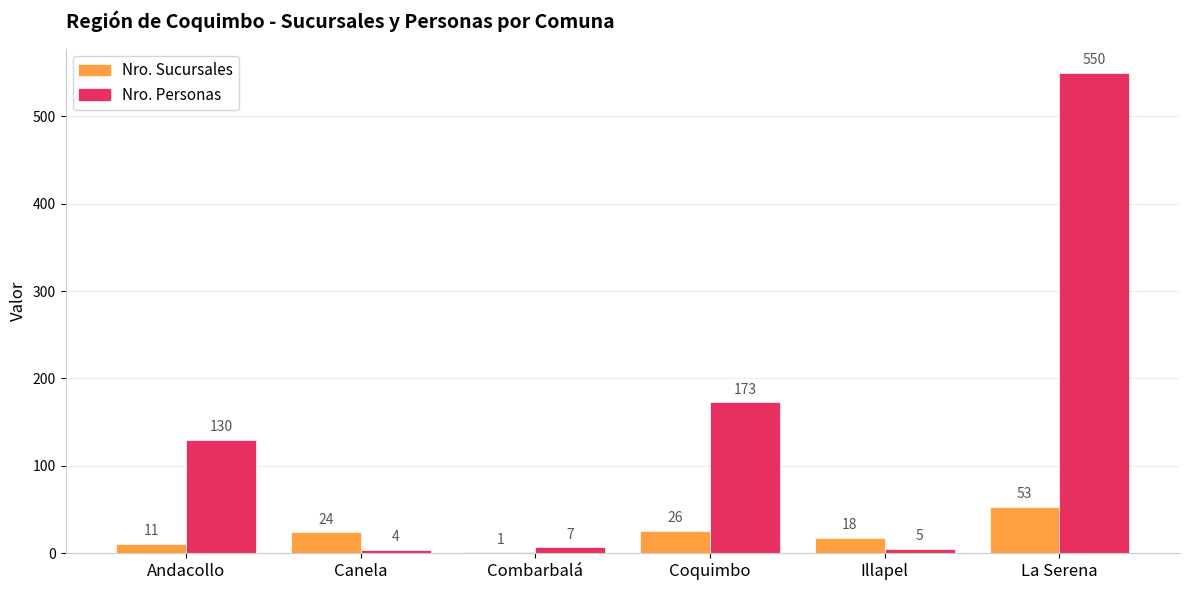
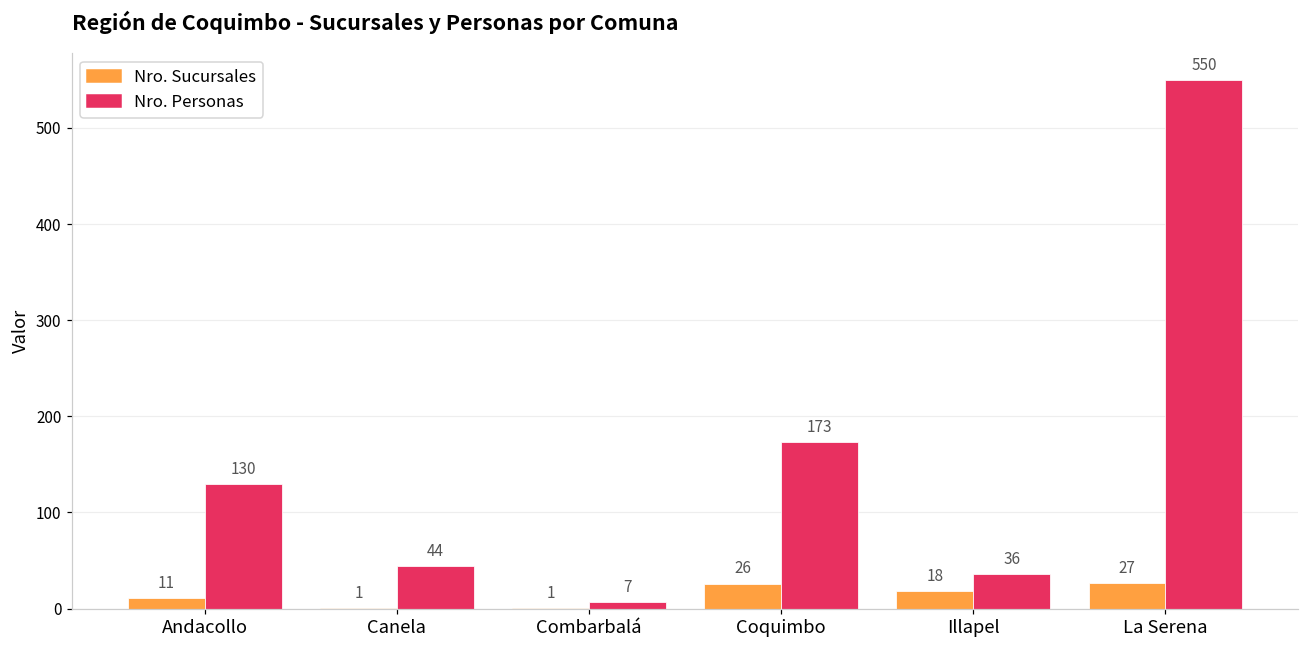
Nro. Sucursales, Canela: 24 -> 1
Nro. Personas, Canela: 4 -> 44
Nro. Personas, Illapel: 5 -> 36
Nro. Sucursales, La Serena: 53 -> 27
